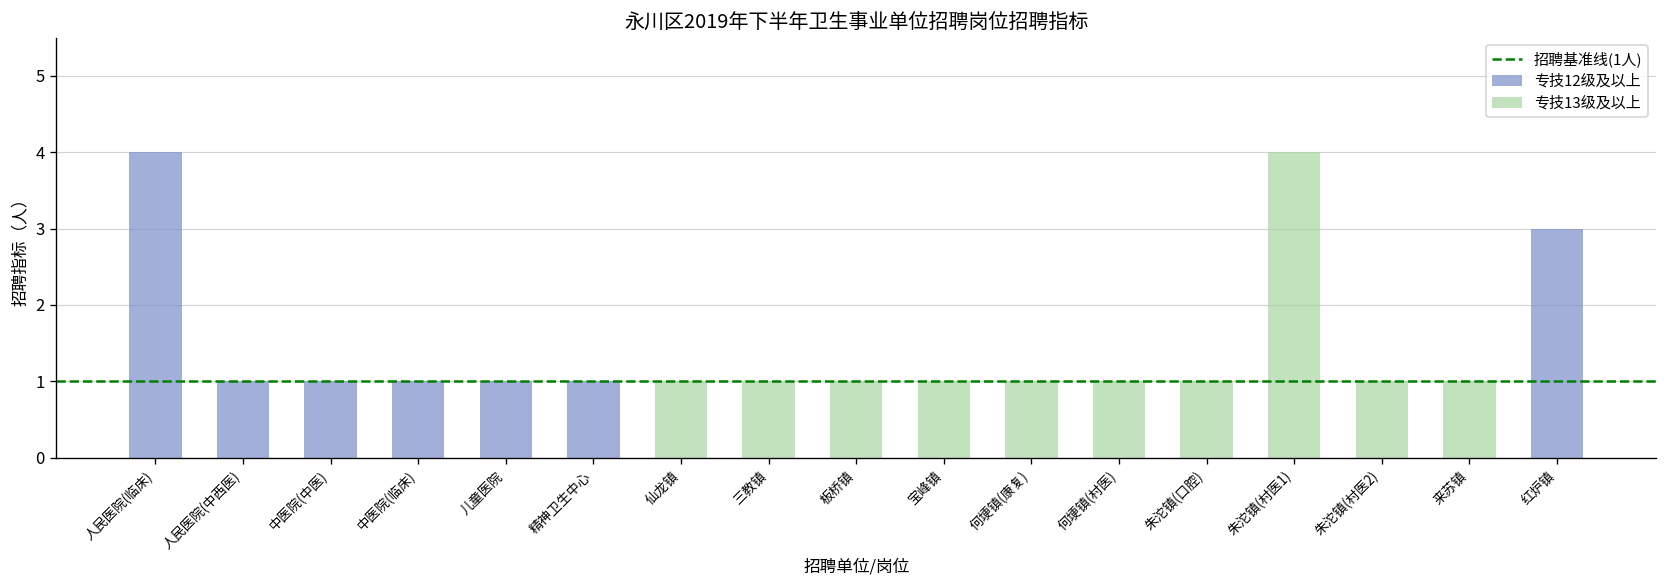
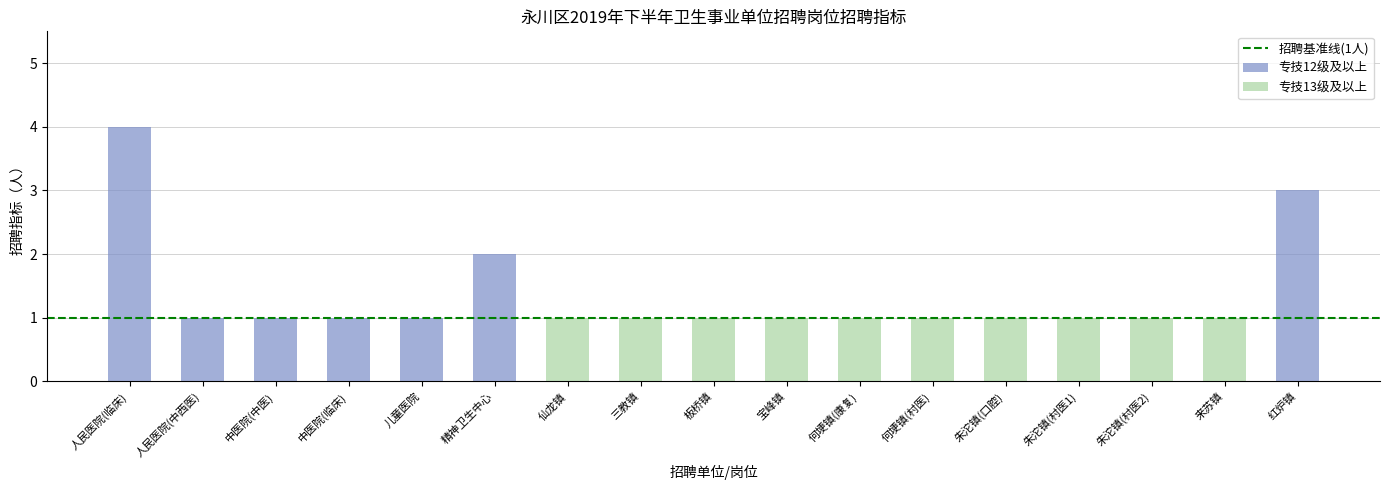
专技12级及以上, 精神卫生中心: 1 -> 2
专技13级及以上, 朱沱镇(村医1): 4 -> 1
